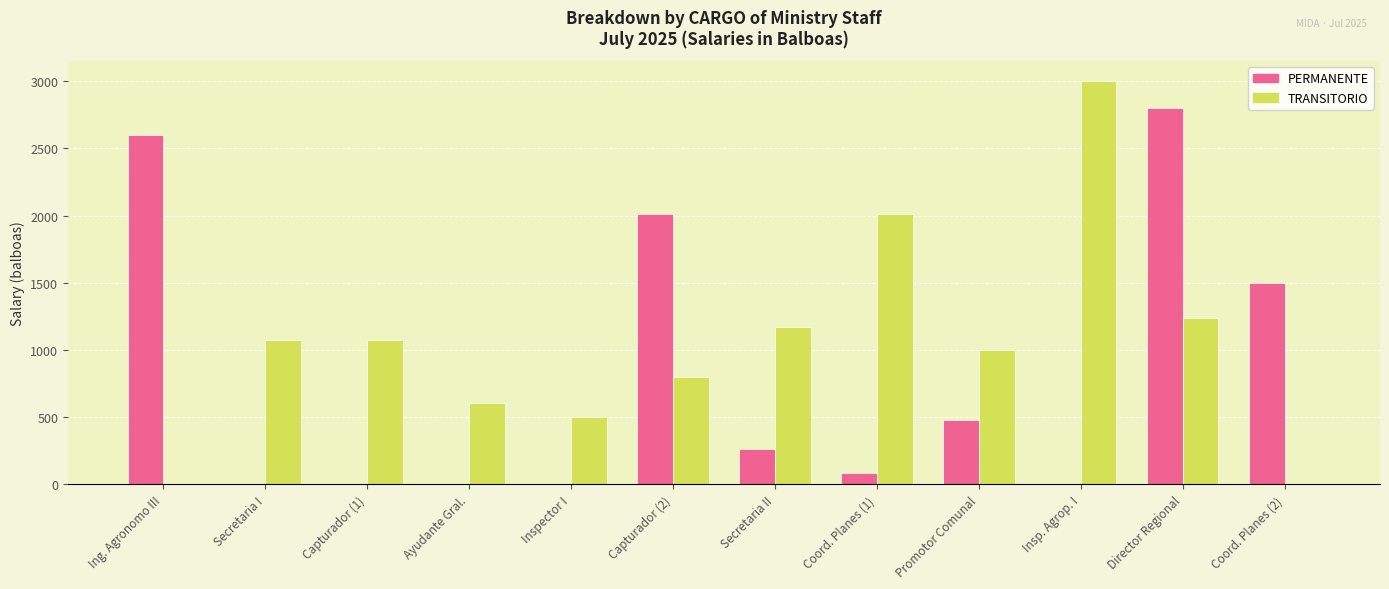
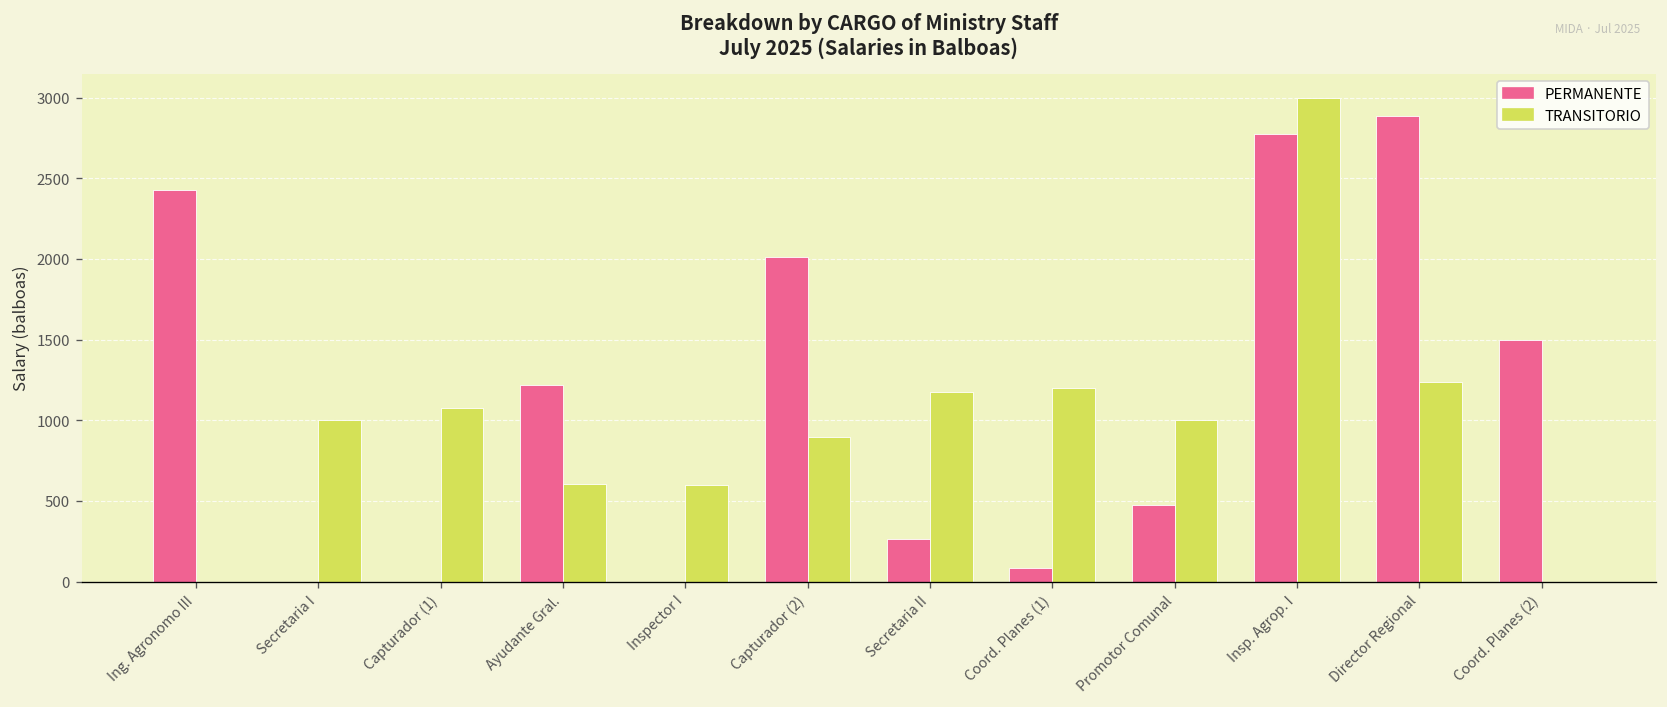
PERMANENTE, Ing. Agronomo III: 2600 -> 2430
TRANSITORIO, Secretaria I: 1070 -> 1000
PERMANENTE, Ayudante Gral.: 0 -> 1220
TRANSITORIO, Inspector I: 500 -> 600
TRANSITORIO, Capturador (2): 800 -> 890
TRANSITORIO, Coord. Planes (1): 2010 -> 1200
PERMANENTE, Insp. Agrop. I: 0 -> 2770
PERMANENTE, Director Regional: 2800 -> 2890
